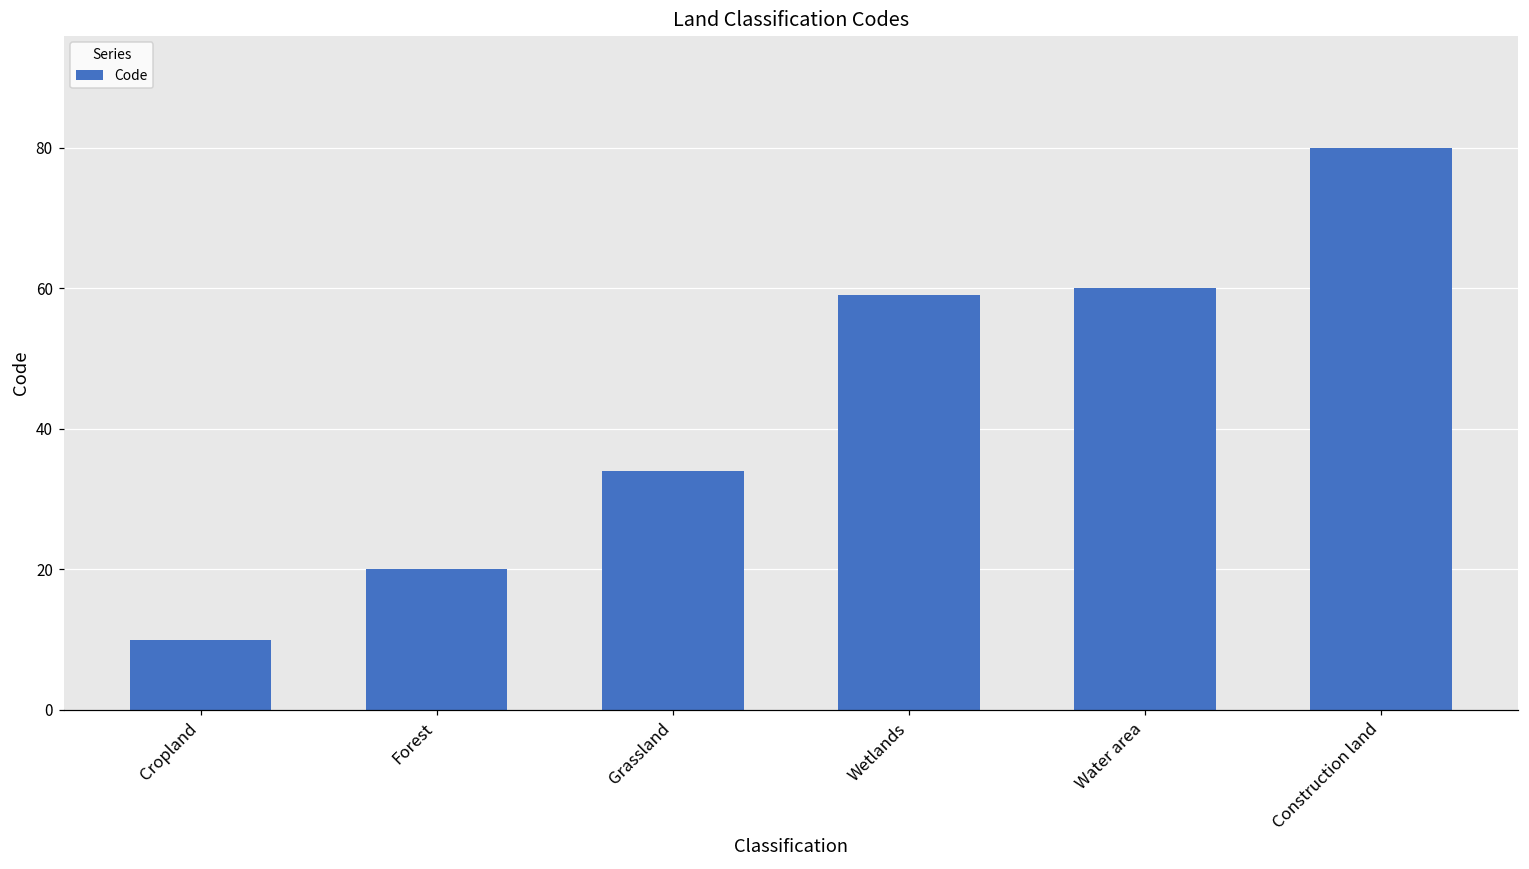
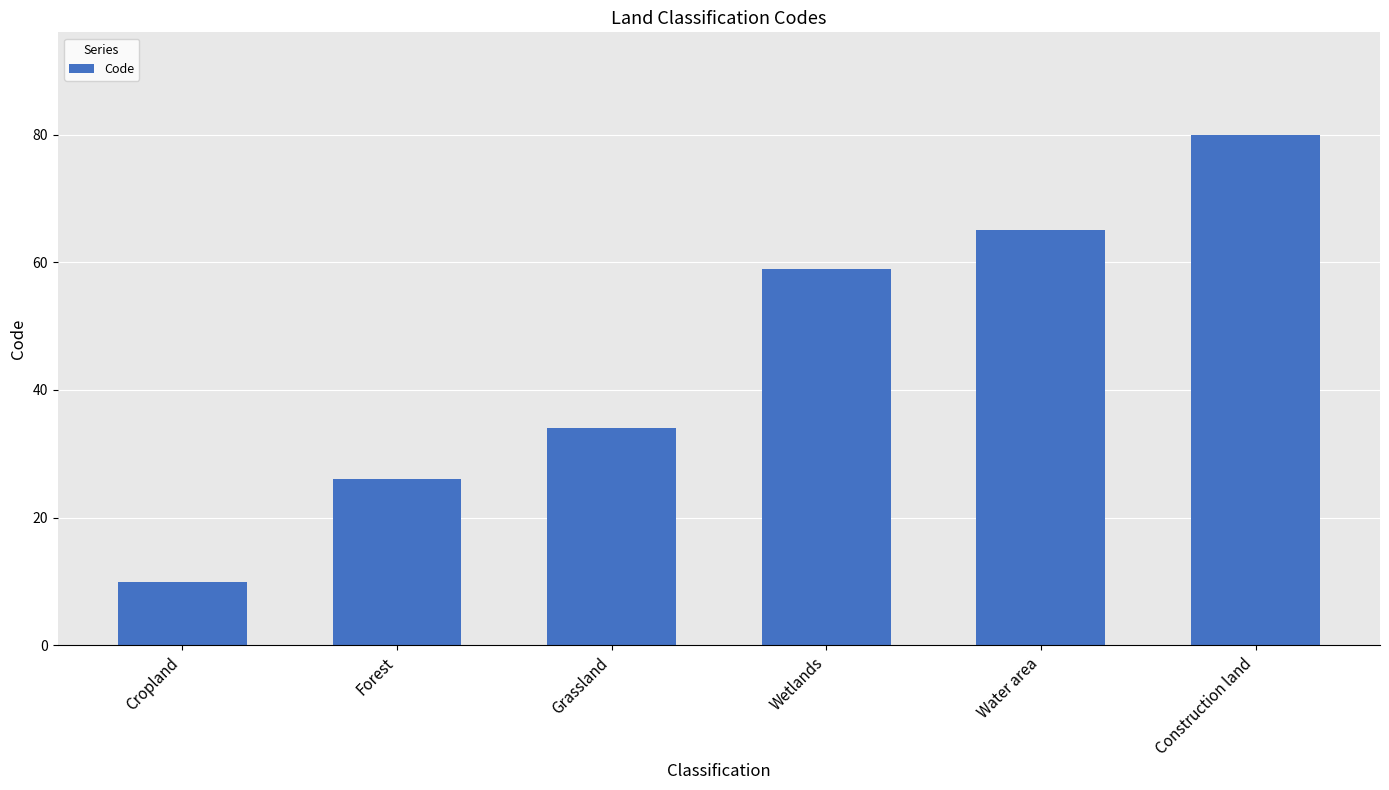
Forest: 20 -> 26
Water area: 60 -> 65
